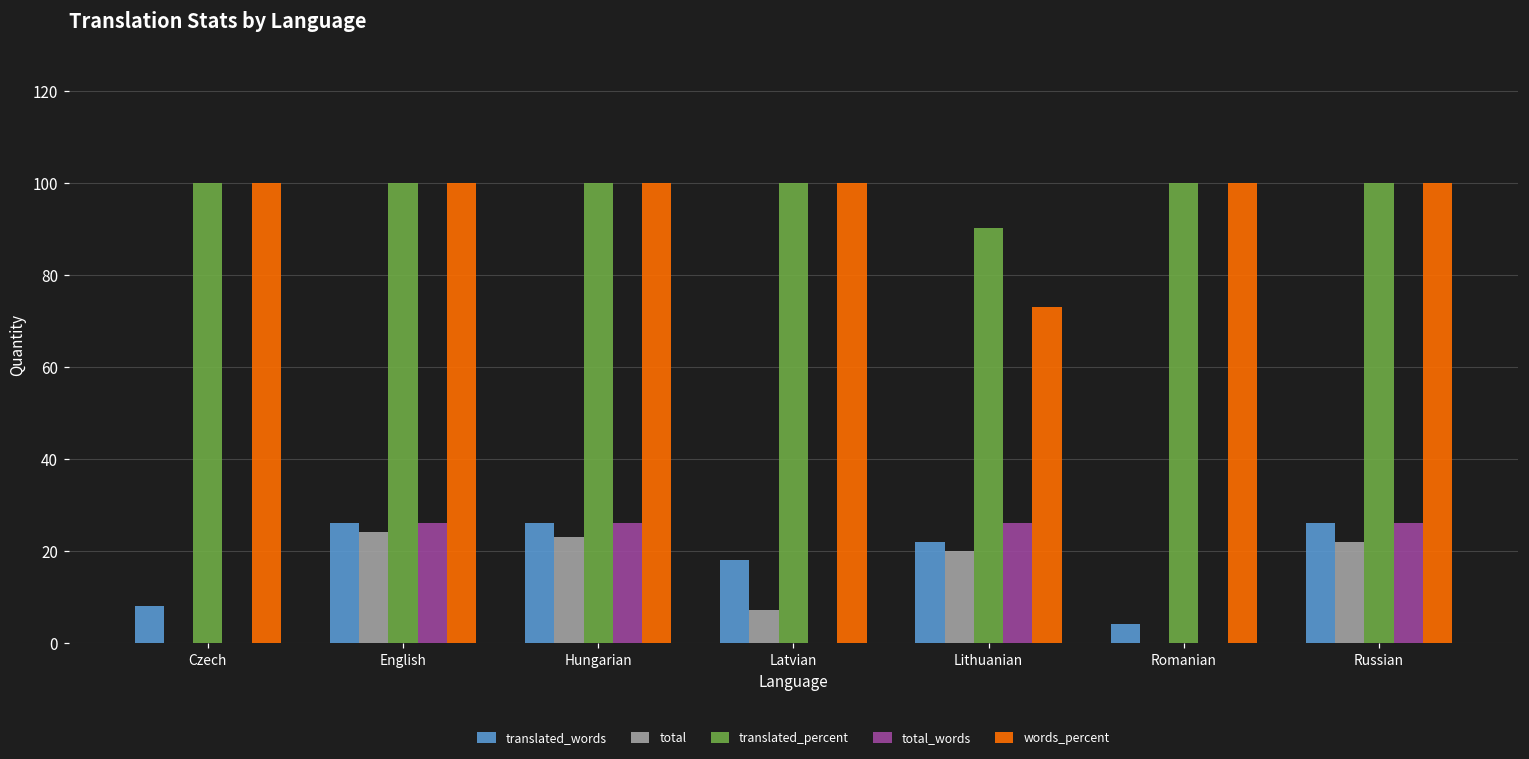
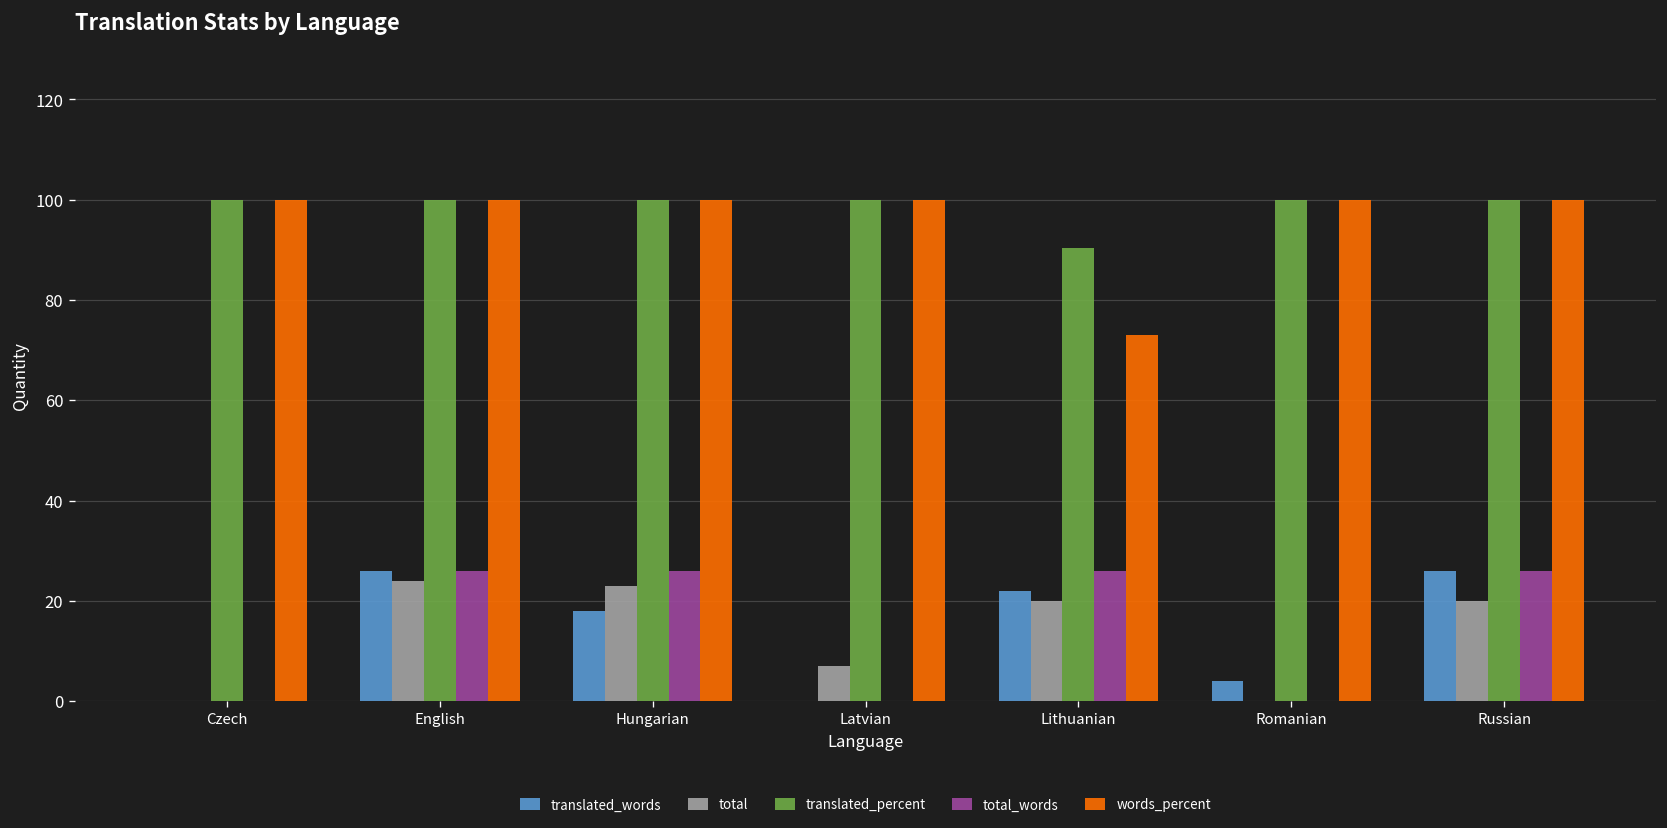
translated_words, Czech: 8 -> 0
translated_words, Hungarian: 26 -> 18
translated_words, Latvian: 18 -> 0
total, Russian: 22 -> 20
